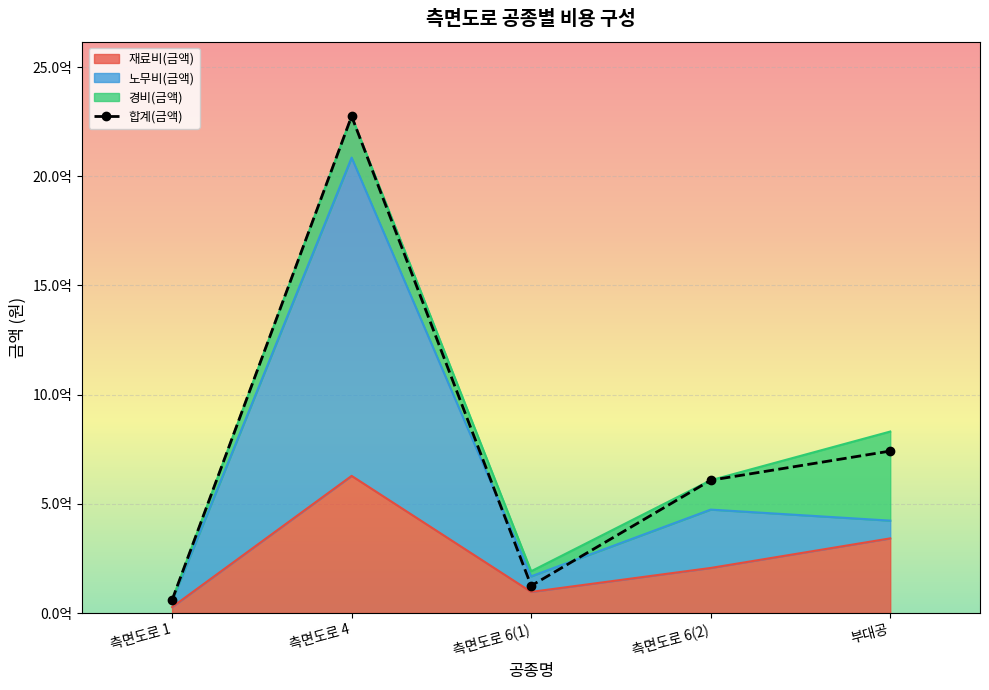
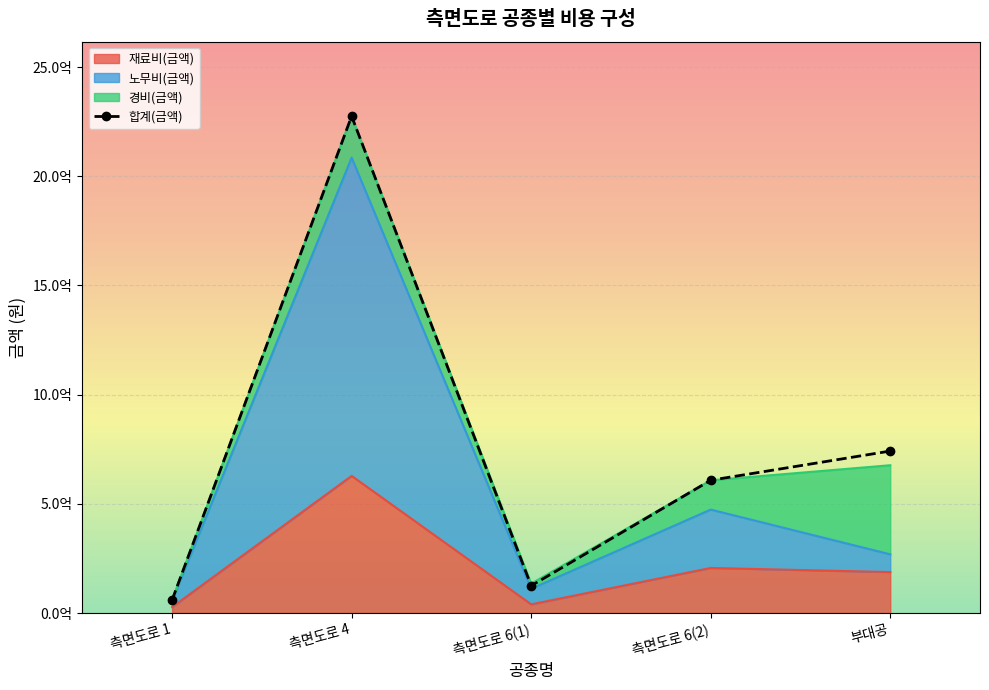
재료비(금액), 측면도로 6(1): 1.0억 -> 0.4억
재료비(금액), 부대공: 3.4억 -> 1.9억
